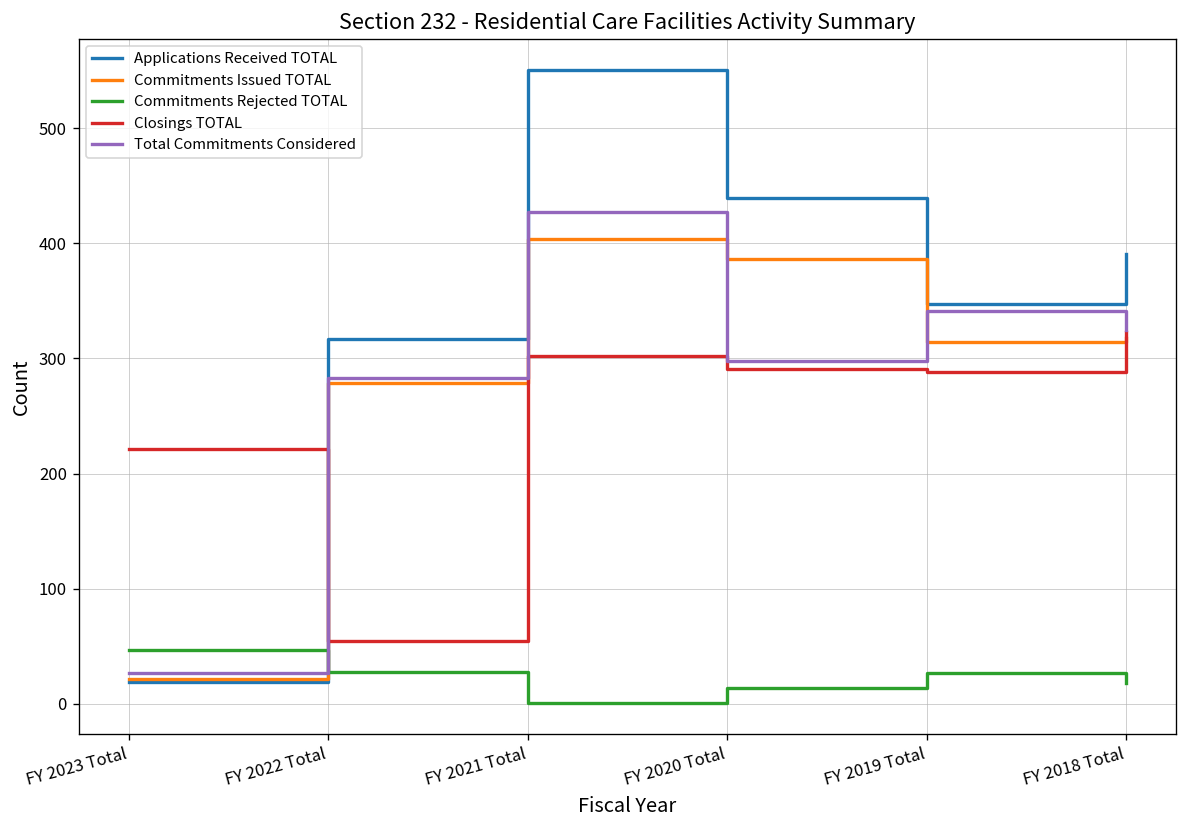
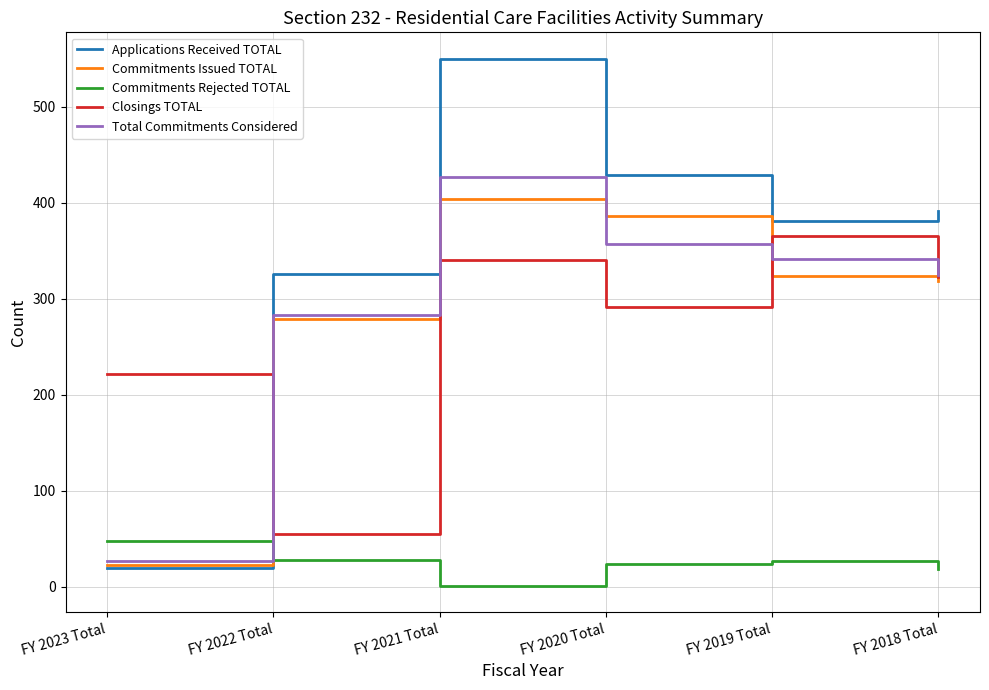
Applications Received TOTAL, FY 2022 Total: 320 -> 330
Closings TOTAL, FY 2021 Total: 300 -> 340
Applications Received TOTAL, FY 2020 Total: 440 -> 430
Commitments Rejected TOTAL, FY 2020 Total: 10 -> 20
Total Commitments Considered, FY 2020 Total: 300 -> 360
Applications Received TOTAL, FY 2019 Total: 350 -> 380
Commitments Issued TOTAL, FY 2019 Total: 310 -> 320
Closings TOTAL, FY 2019 Total: 290 -> 370
